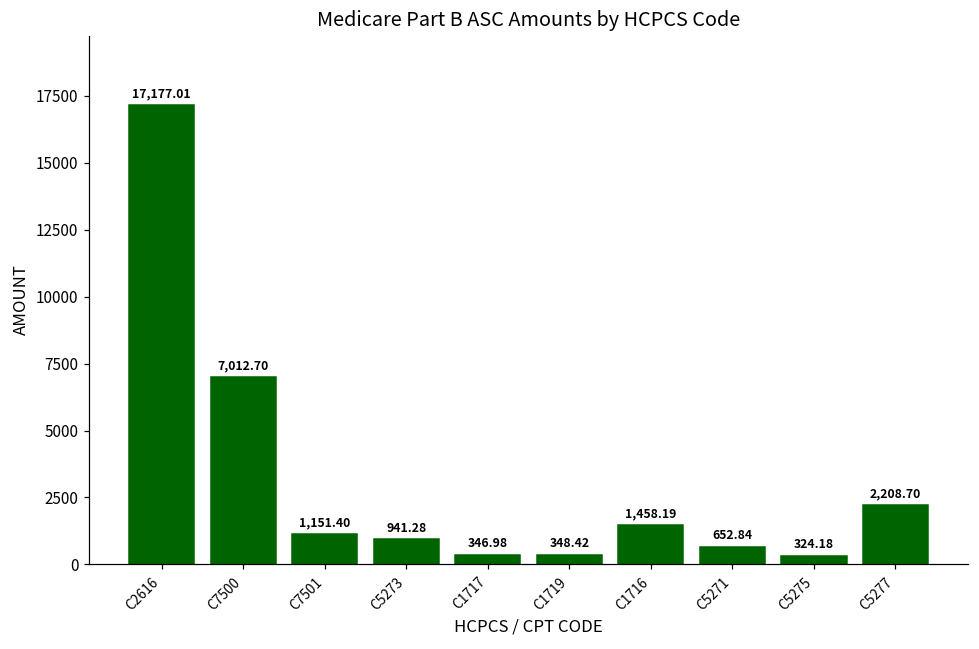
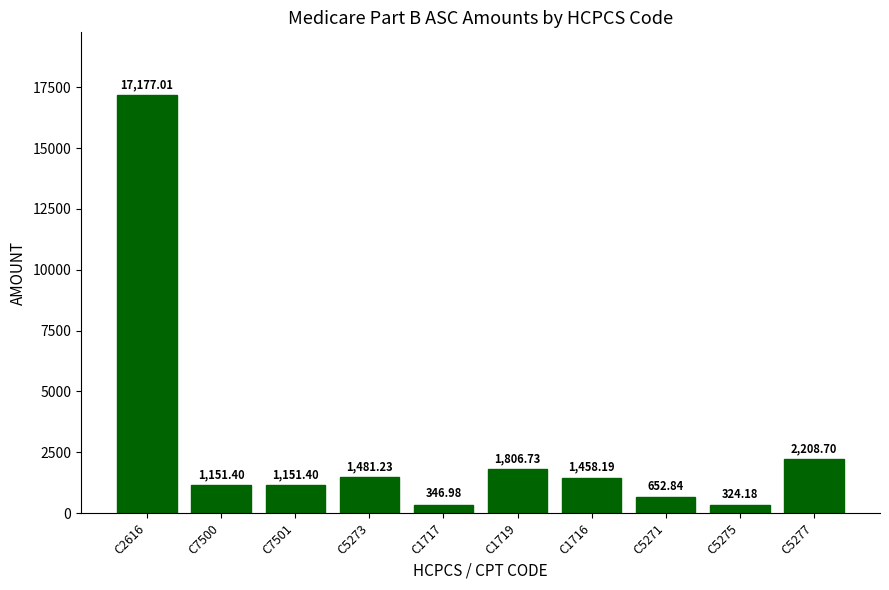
C7500: 7,012.70 -> 1,151.40
C5273: 941.28 -> 1,481.23
C1719: 348.42 -> 1,806.73
